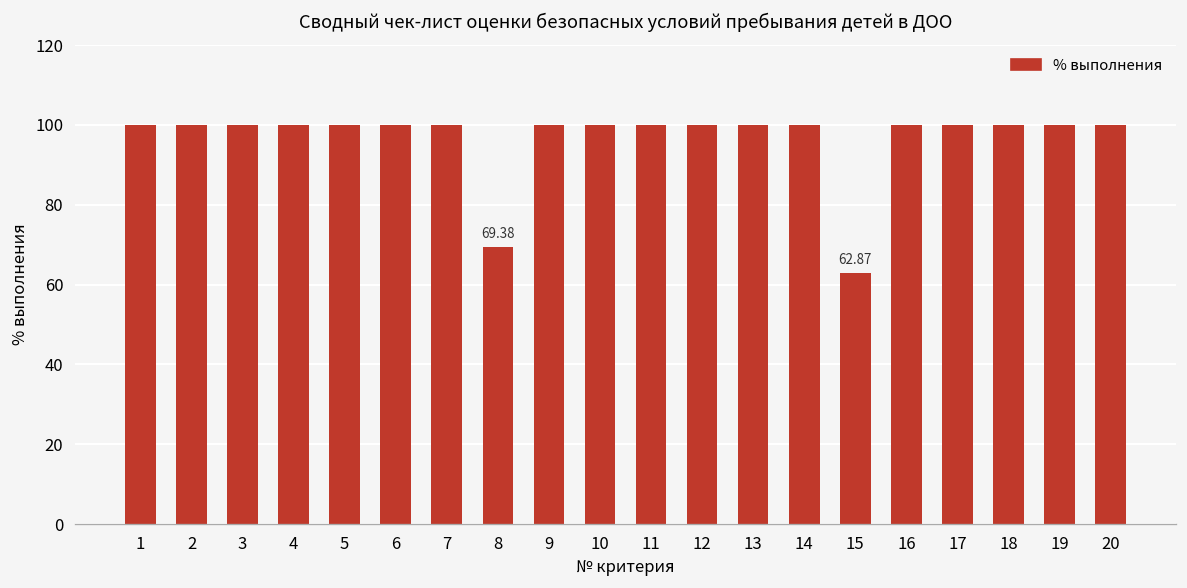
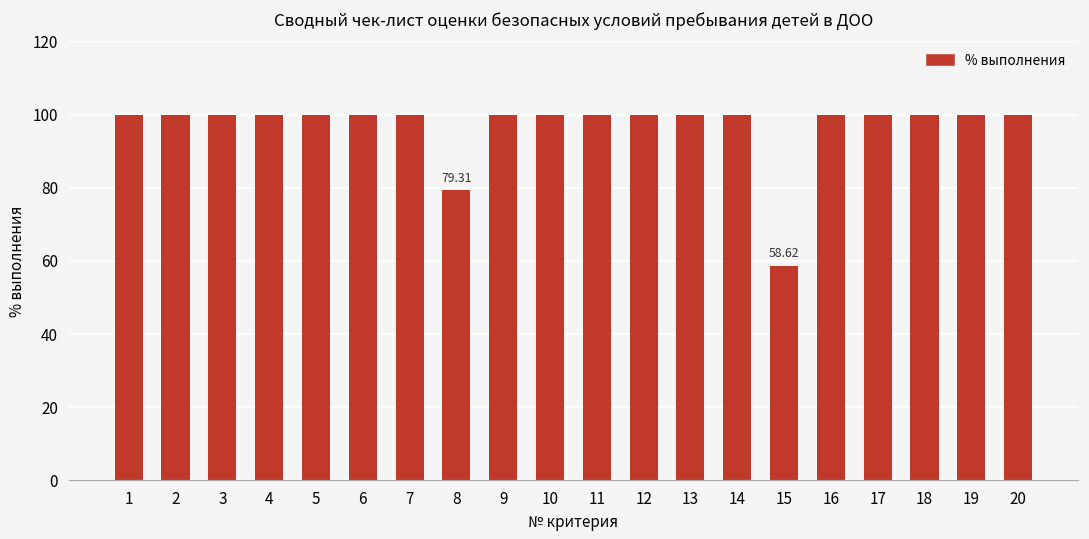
8: 69.38 -> 79.31
15: 62.87 -> 58.62
